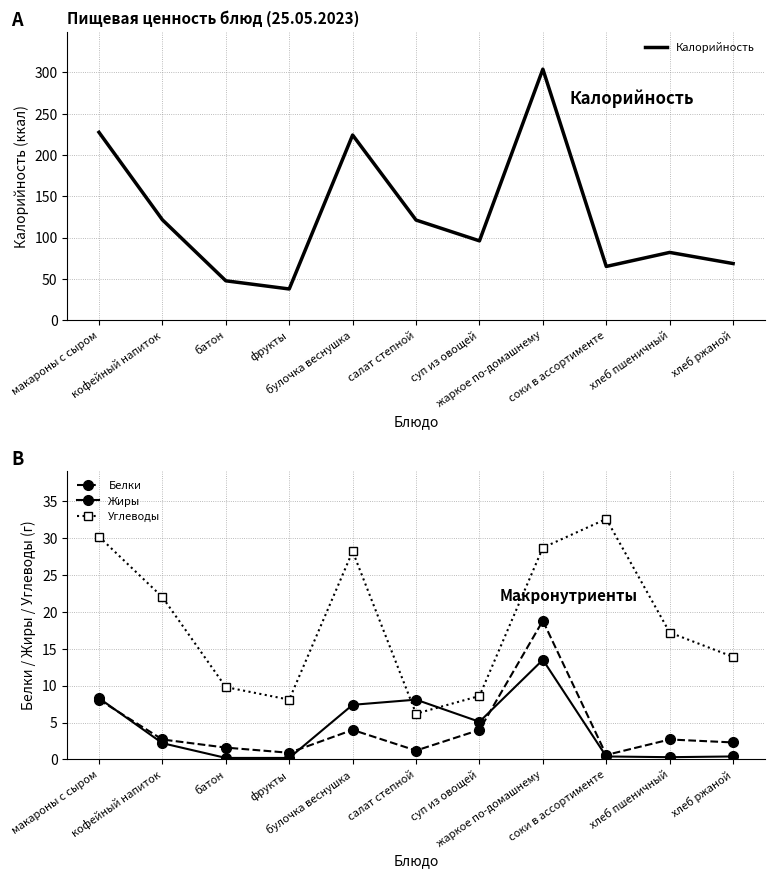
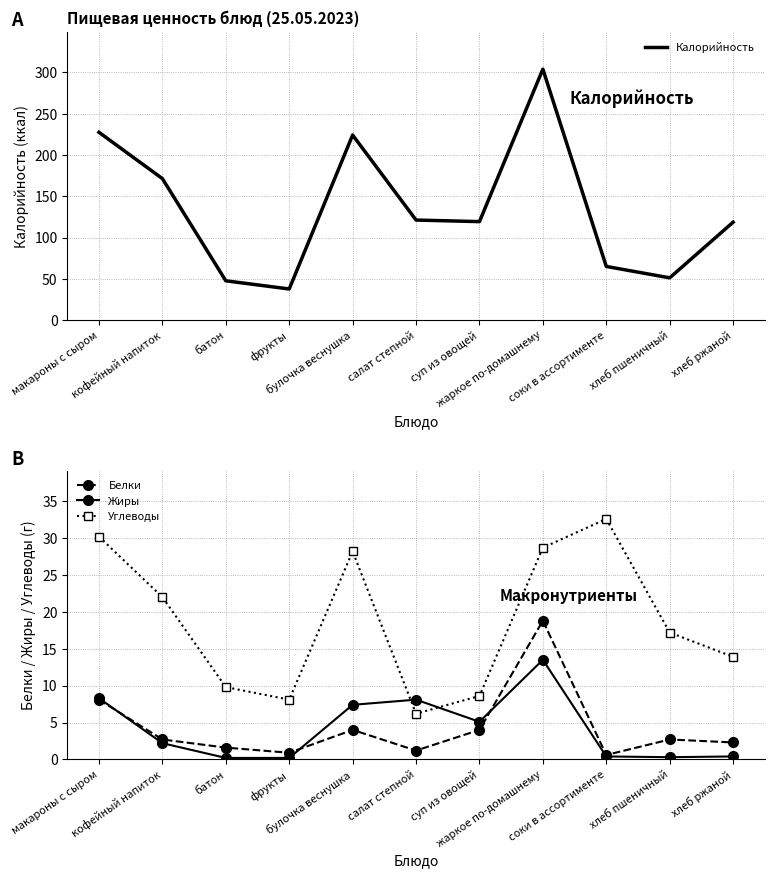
Пищевая ценность блюд (25.05.2023), кофейный напиток: 120 -> 170
Пищевая ценность блюд (25.05.2023), суп из овощей: 100 -> 120
Пищевая ценность блюд (25.05.2023), хлеб пшеничный: 80 -> 50
Пищевая ценность блюд (25.05.2023), хлеб ржаной: 70 -> 120
